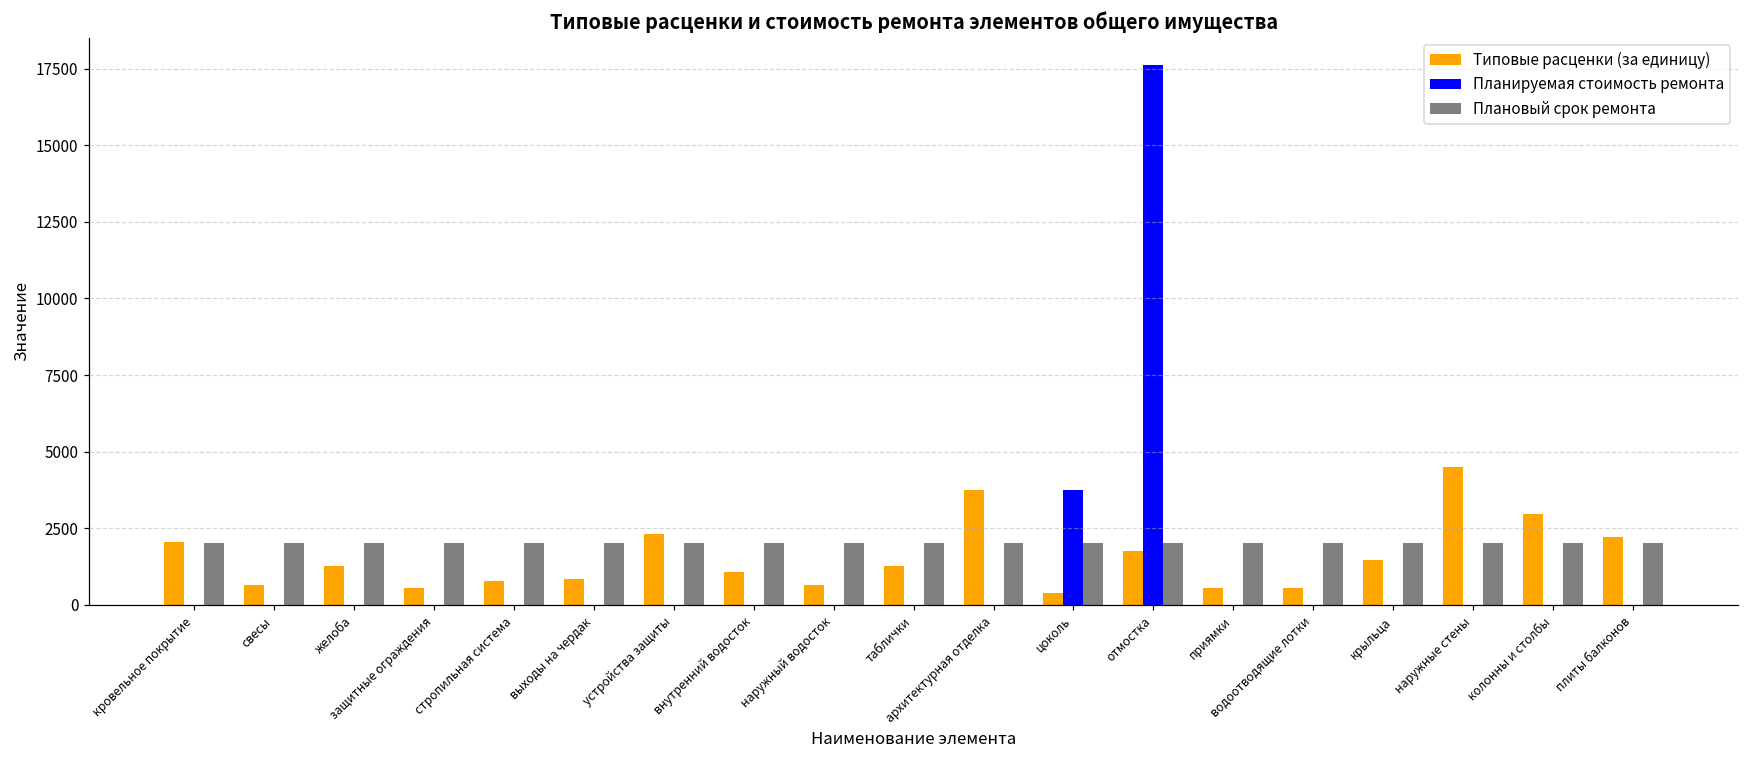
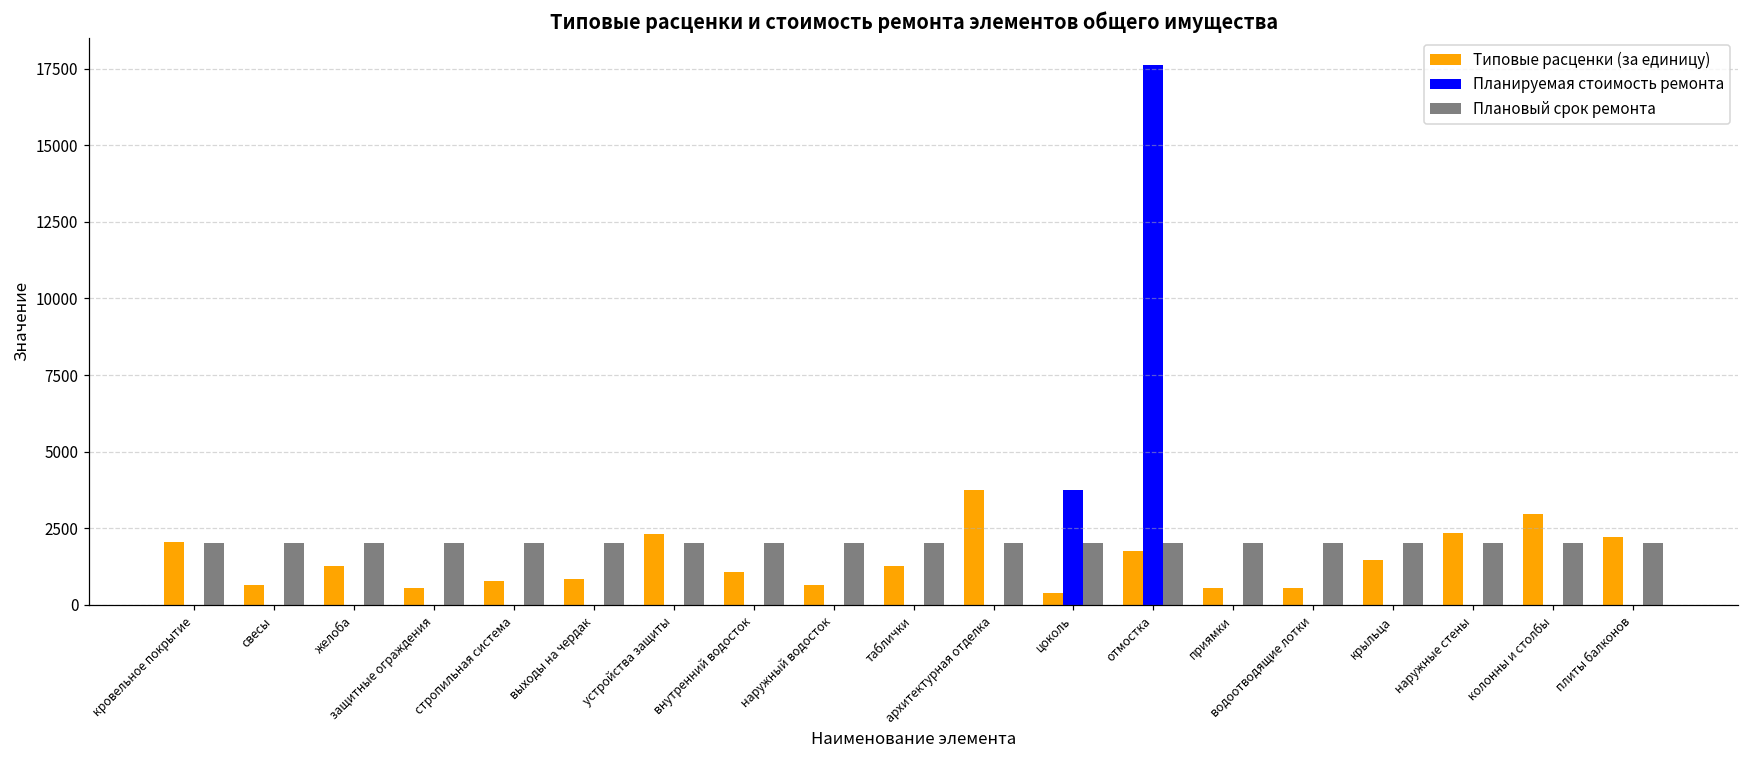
Типовые расценки (за единицу), наружные стены: 4500 -> 2300
